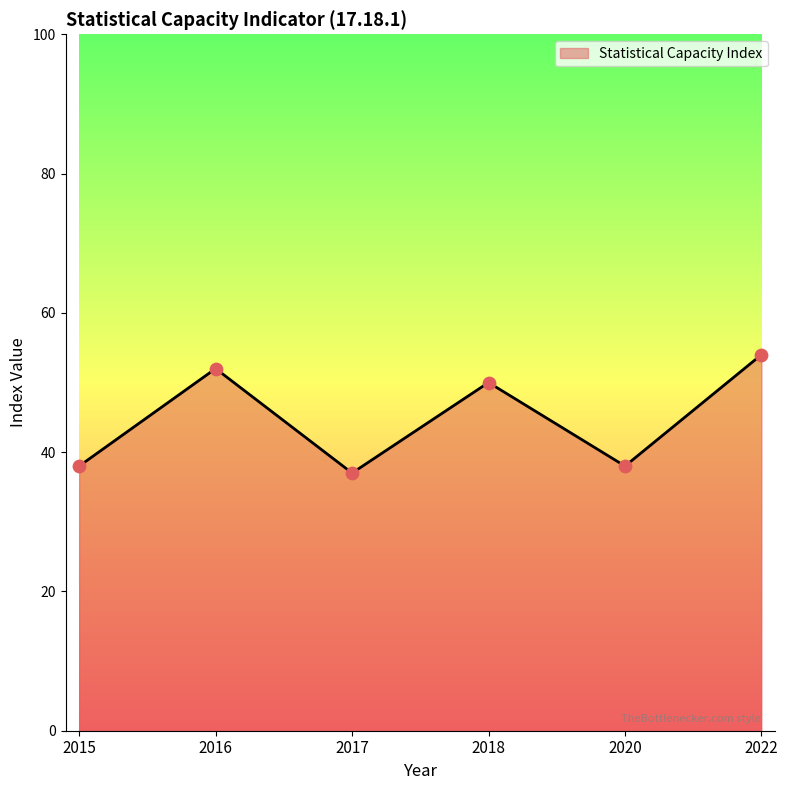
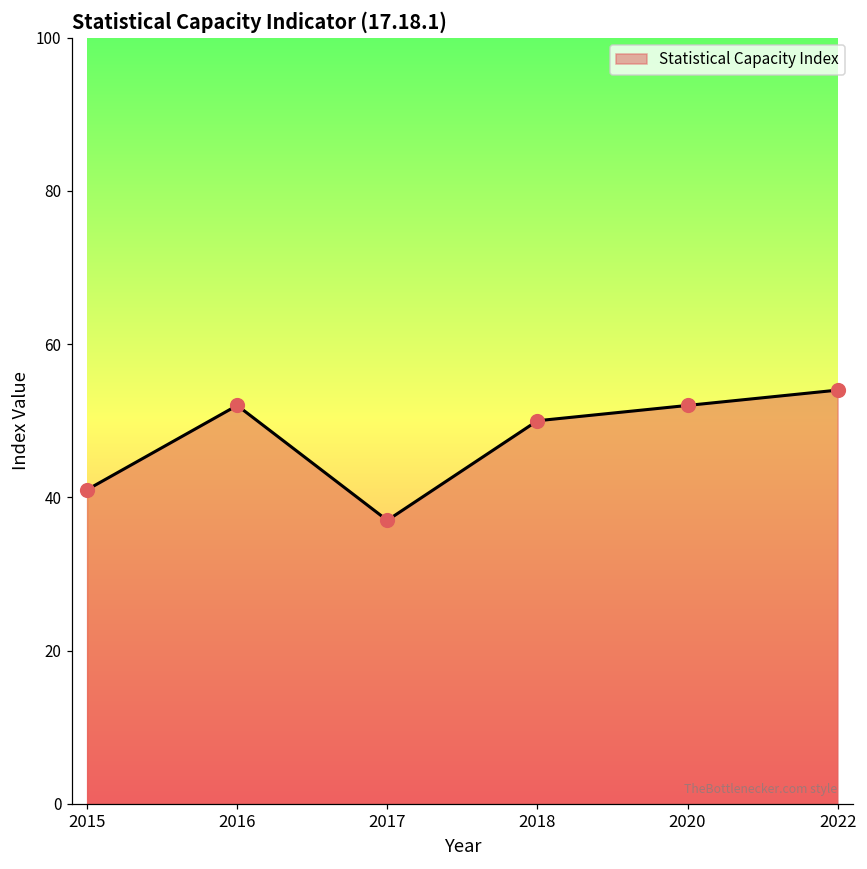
2015: 38 -> 41
2020: 38 -> 52
